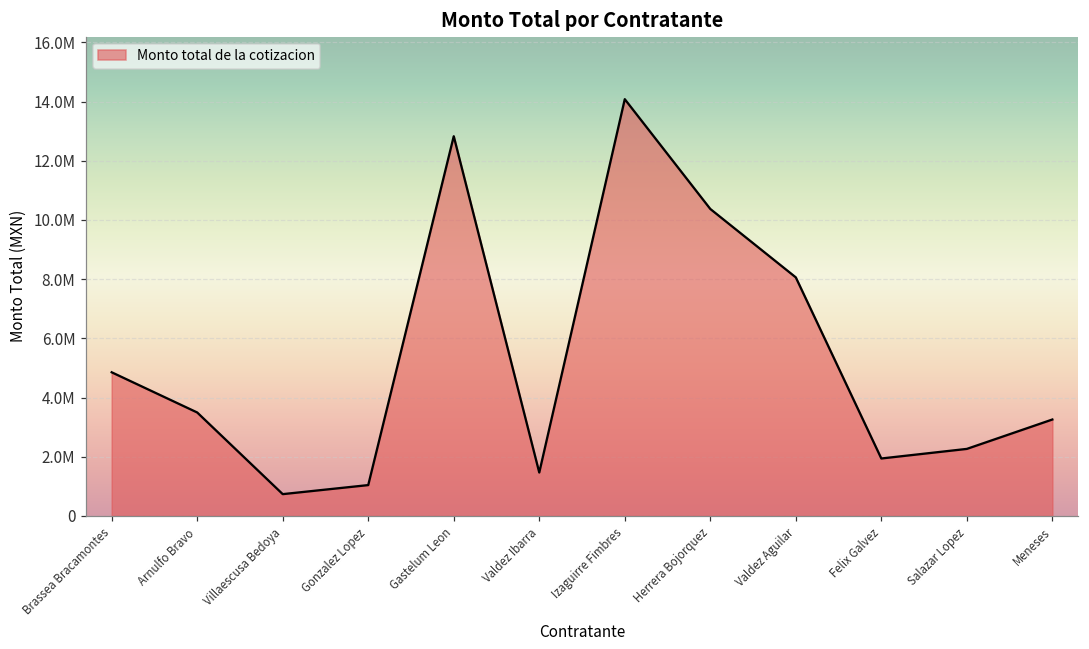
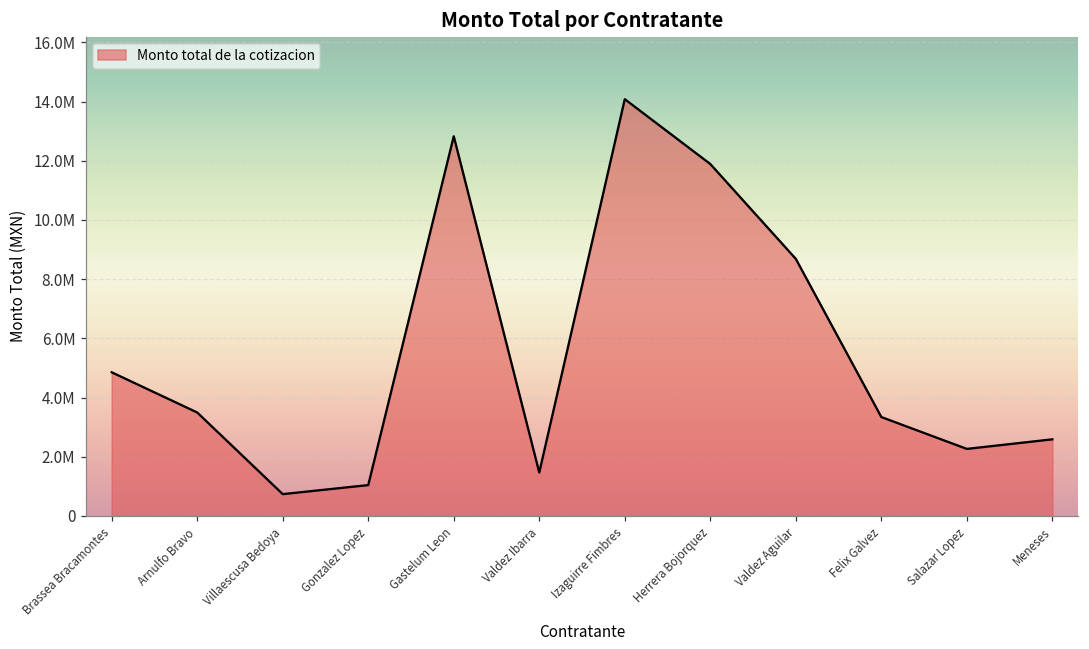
Herrera Bojorquez: 10400000 -> 11900000
Valdez Aguilar: 8100000 -> 8700000
Felix Galvez: 1900000 -> 3300000
Meneses: 3300000 -> 2600000
